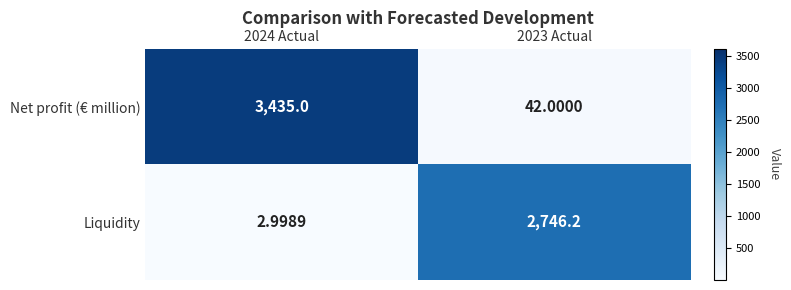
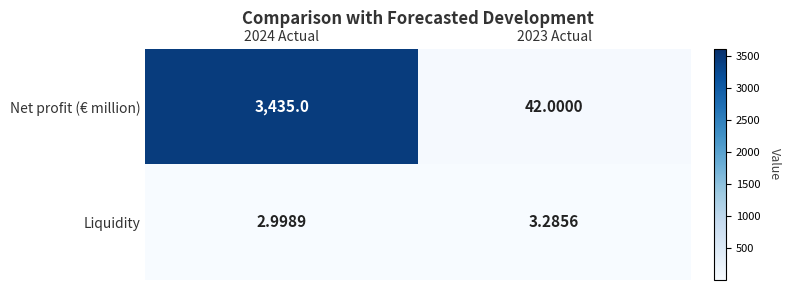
Liquidity, 2023 Actual: 2,746.2 -> 3.2856
